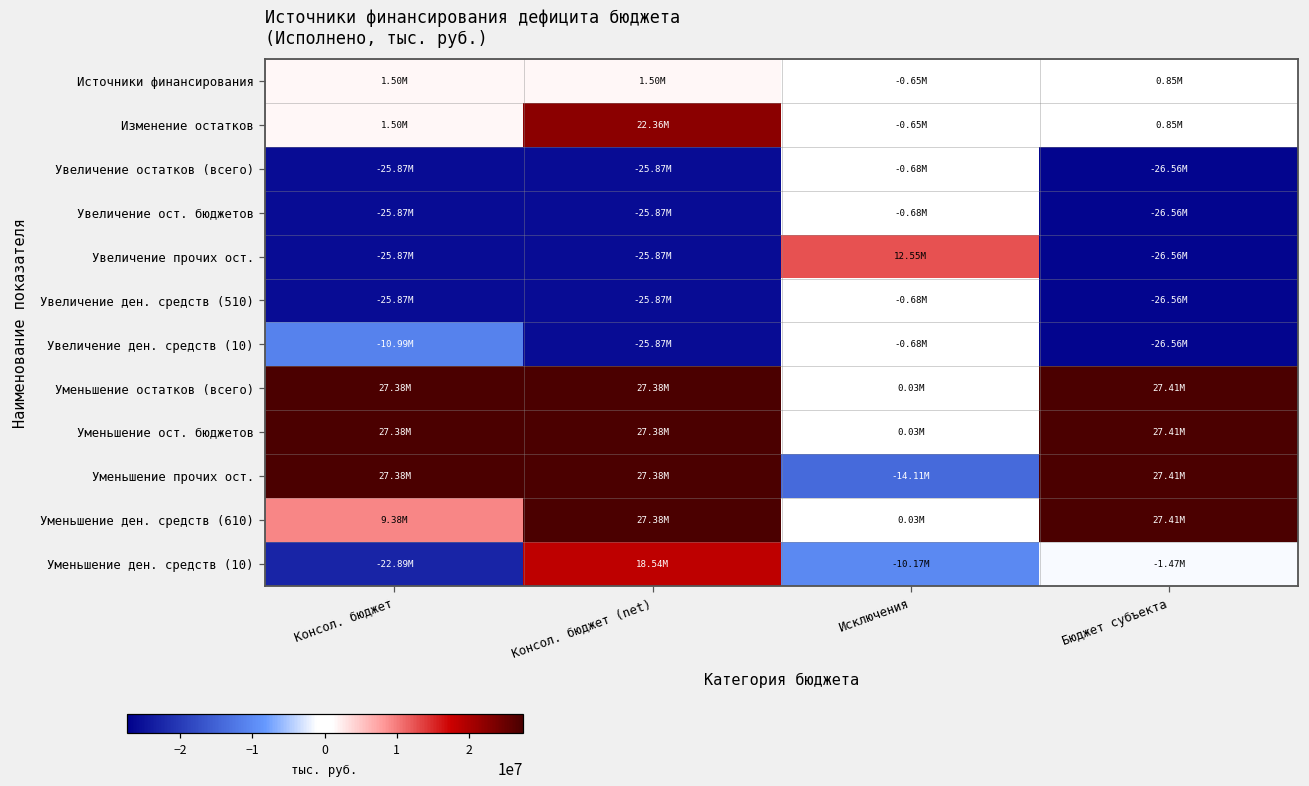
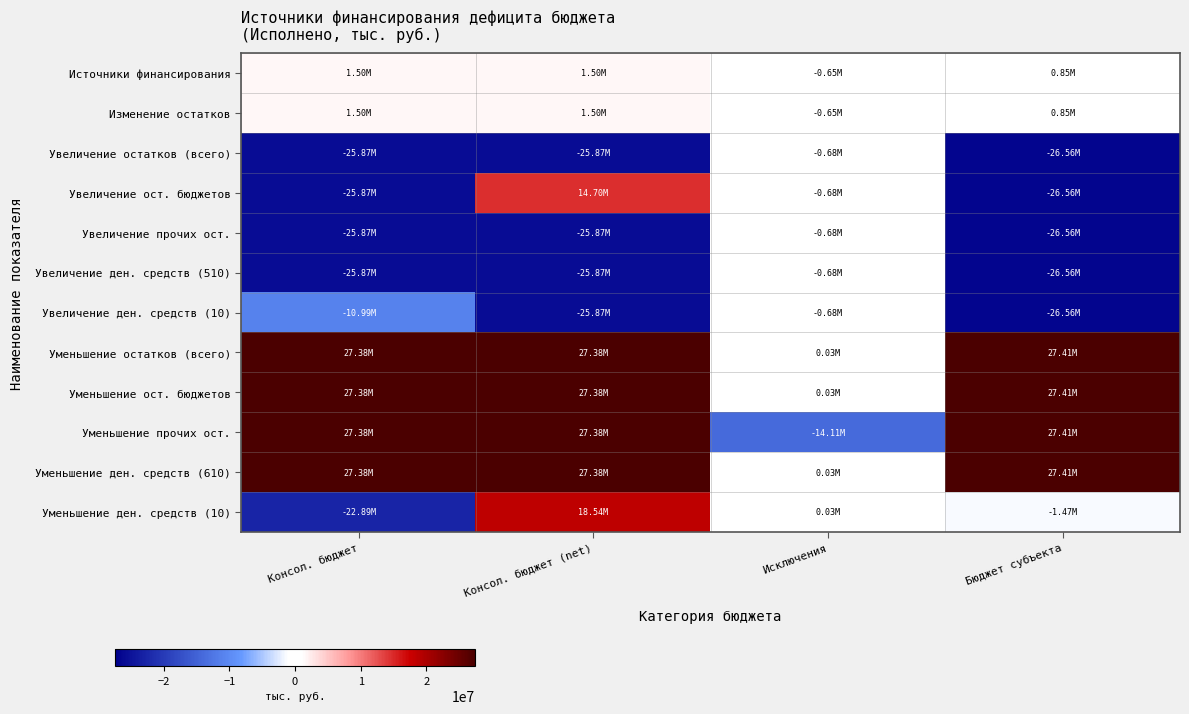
Изменение остатков, Консол. бюджет (net): 22.36M -> 1.50M
Увеличение ост. бюджетов, Консол. бюджет (net): -25.87M -> 14.70M
Увеличение прочих ост., Исключения: 12.55M -> -0.68M
Уменьшение ден. средств (610), Консол. бюджет: 9.38M -> 27.38M
Уменьшение ден. средств (10), Исключения: -10.17M -> 0.03M
